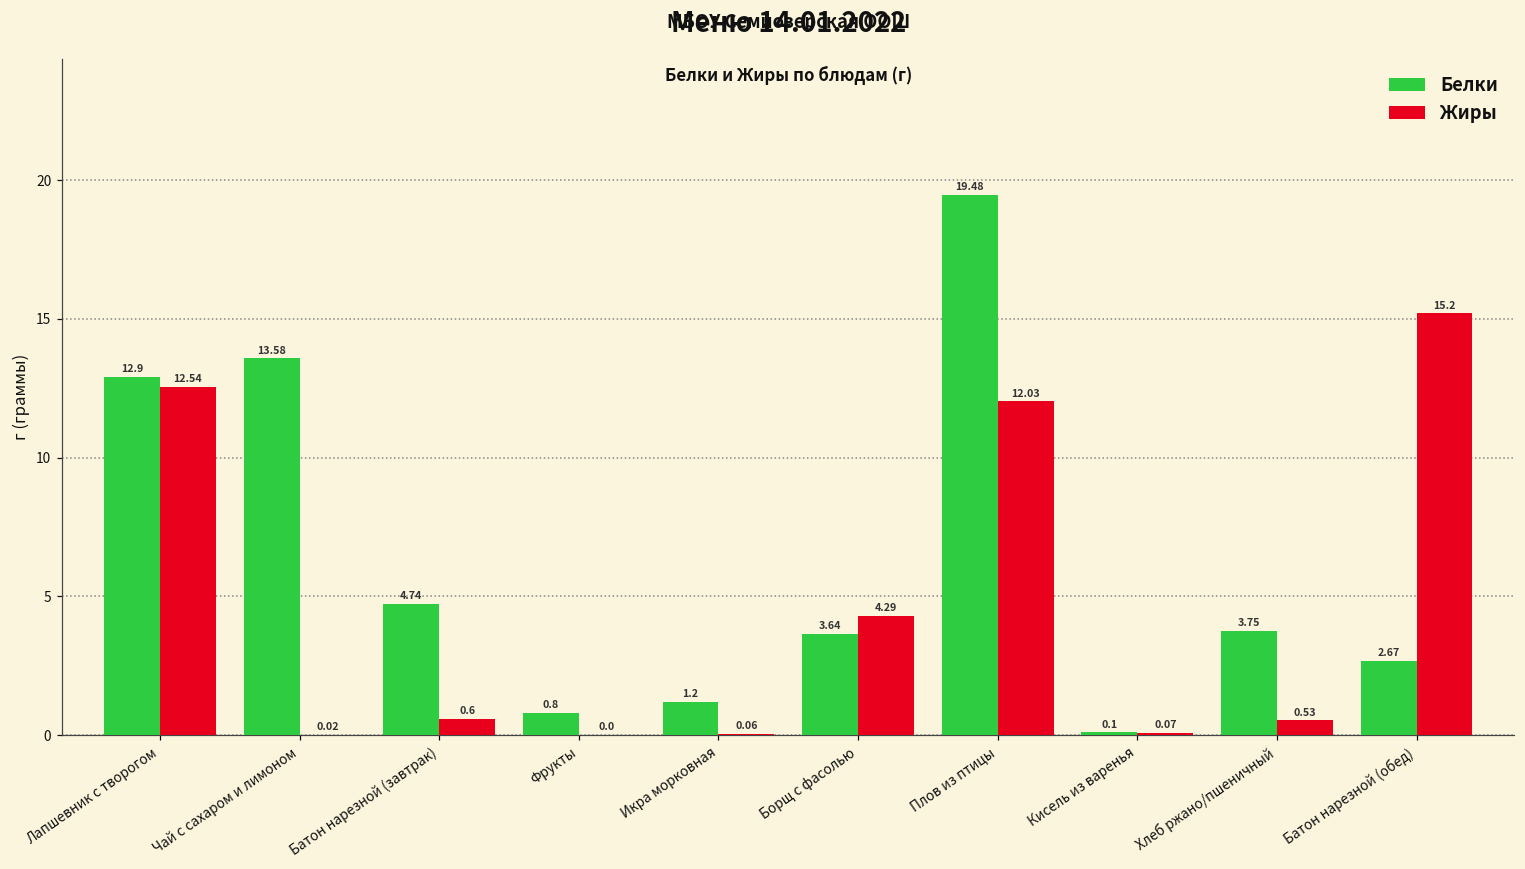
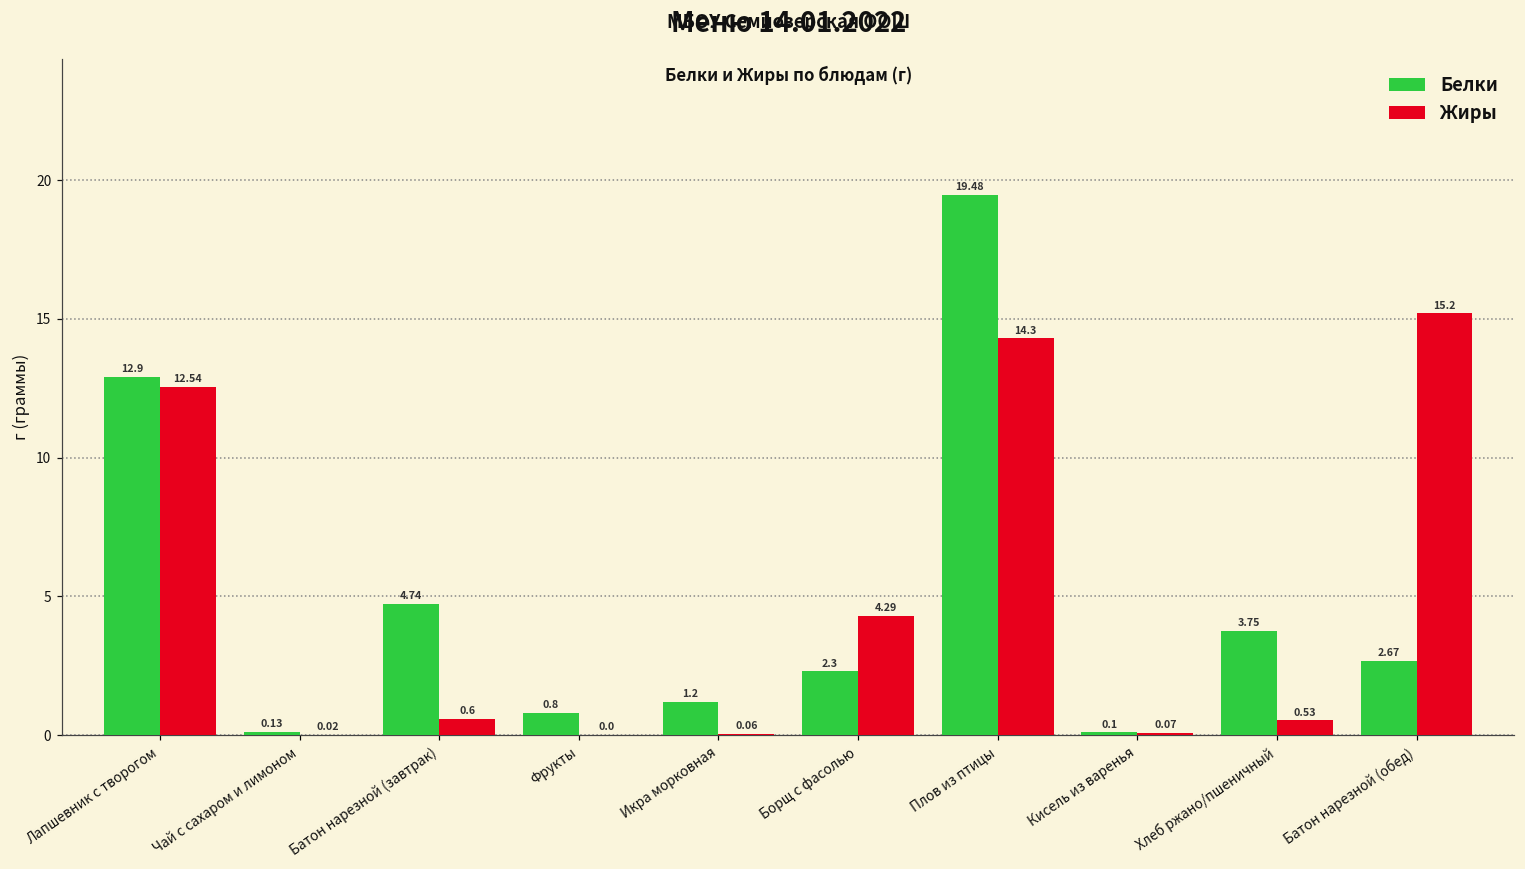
Белки, Чай с сахаром и лимоном: 13.58 -> 0.13
Белки, Борщ с фасолью: 3.64 -> 2.3
Жиры, Плов из птицы: 12.03 -> 14.3
